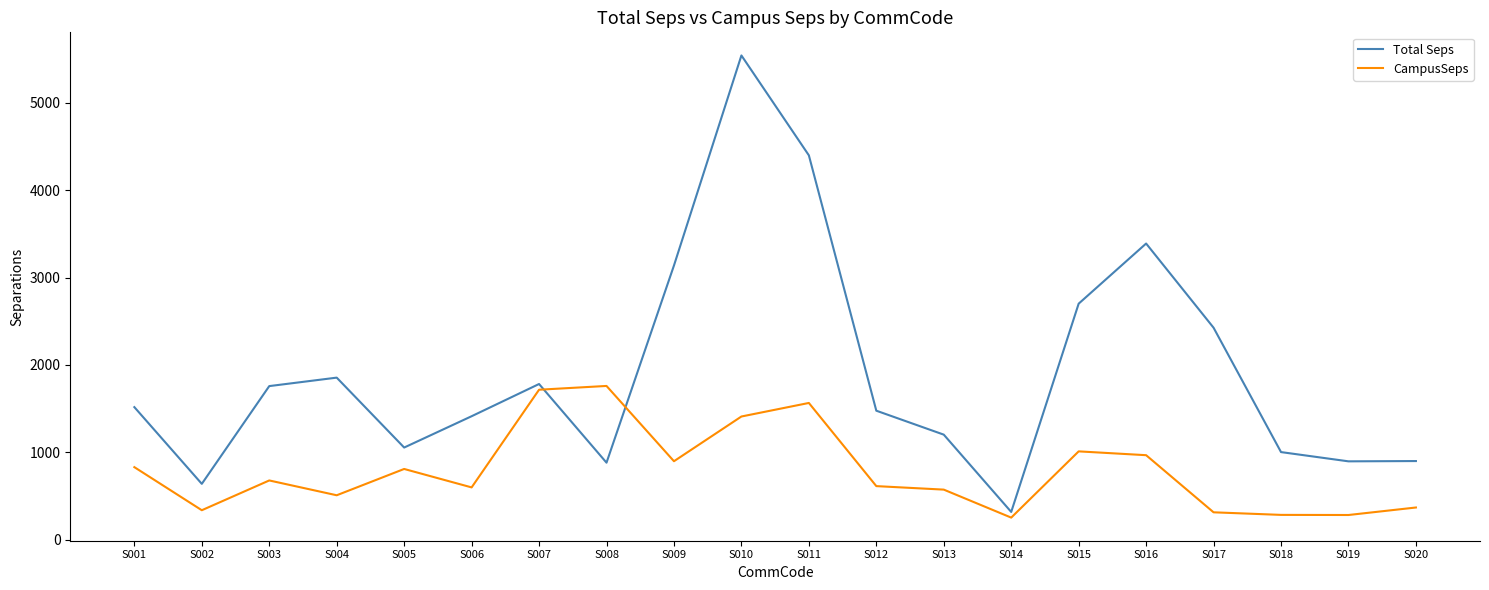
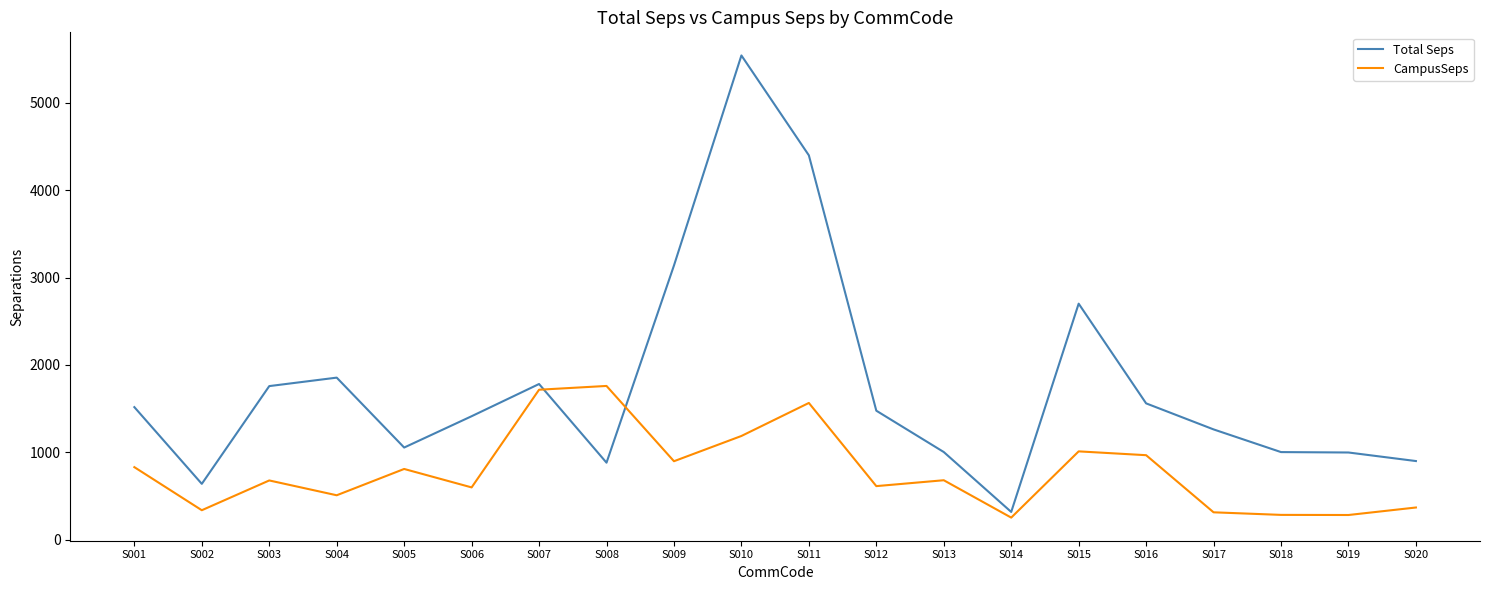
CampusSeps, S010: 1400 -> 1200
Total Seps, S013: 1200 -> 1000
CampusSeps, S013: 600 -> 700
Total Seps, S016: 3400 -> 1600
Total Seps, S017: 2400 -> 1300
Total Seps, S019: 900 -> 1000
